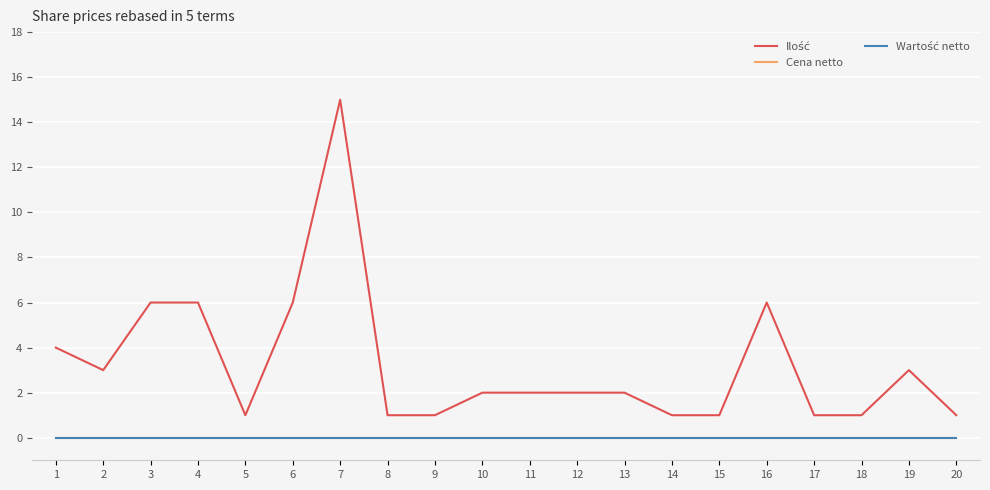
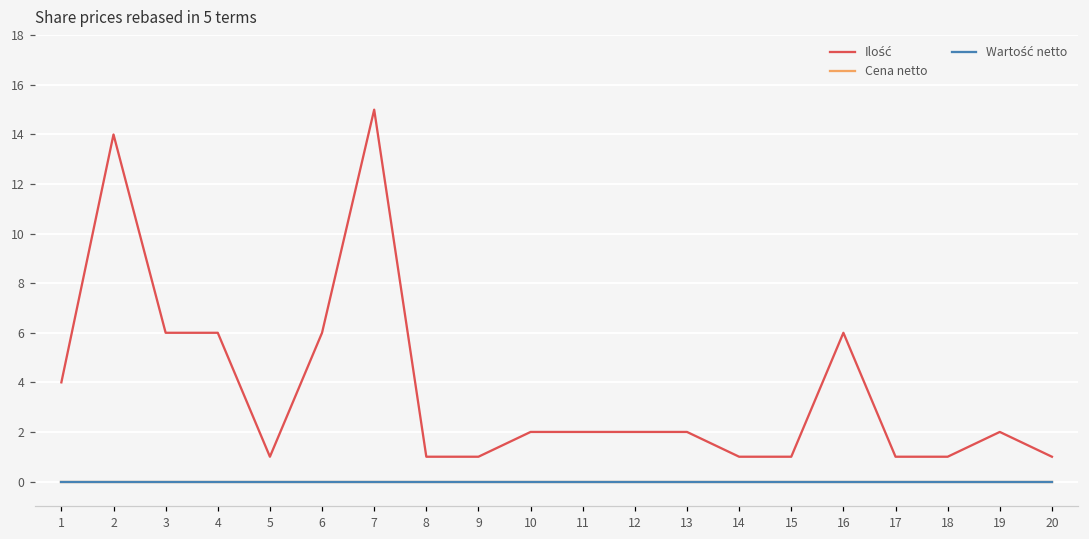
Ilość, 2: 3 -> 14
Ilość, 19: 3 -> 2
